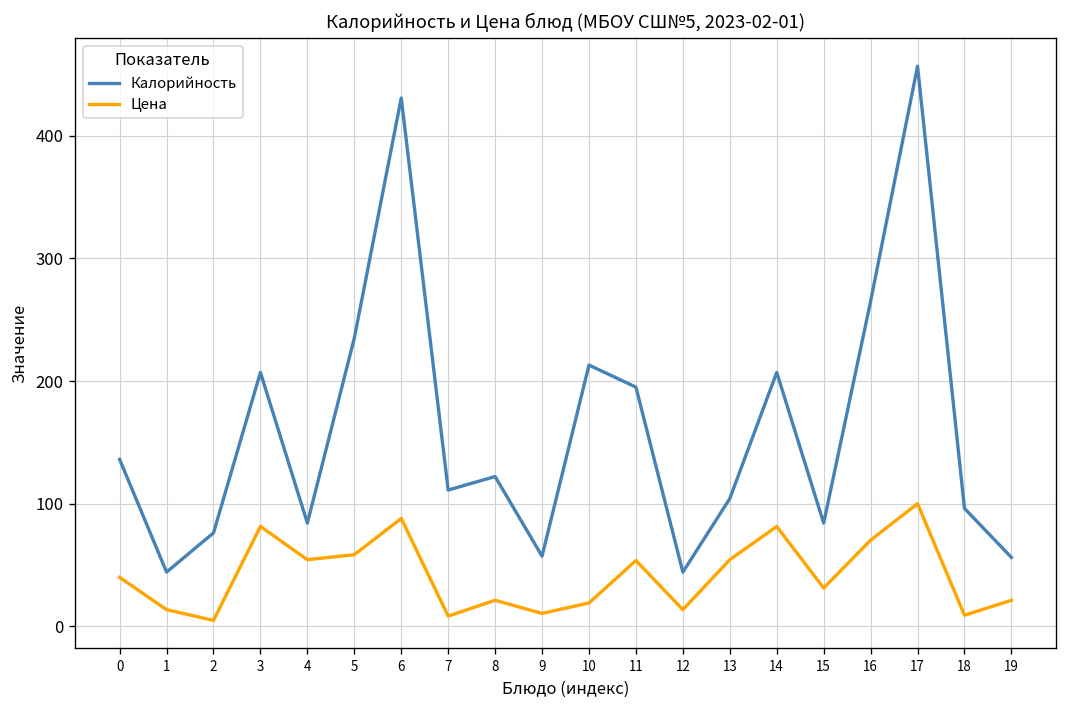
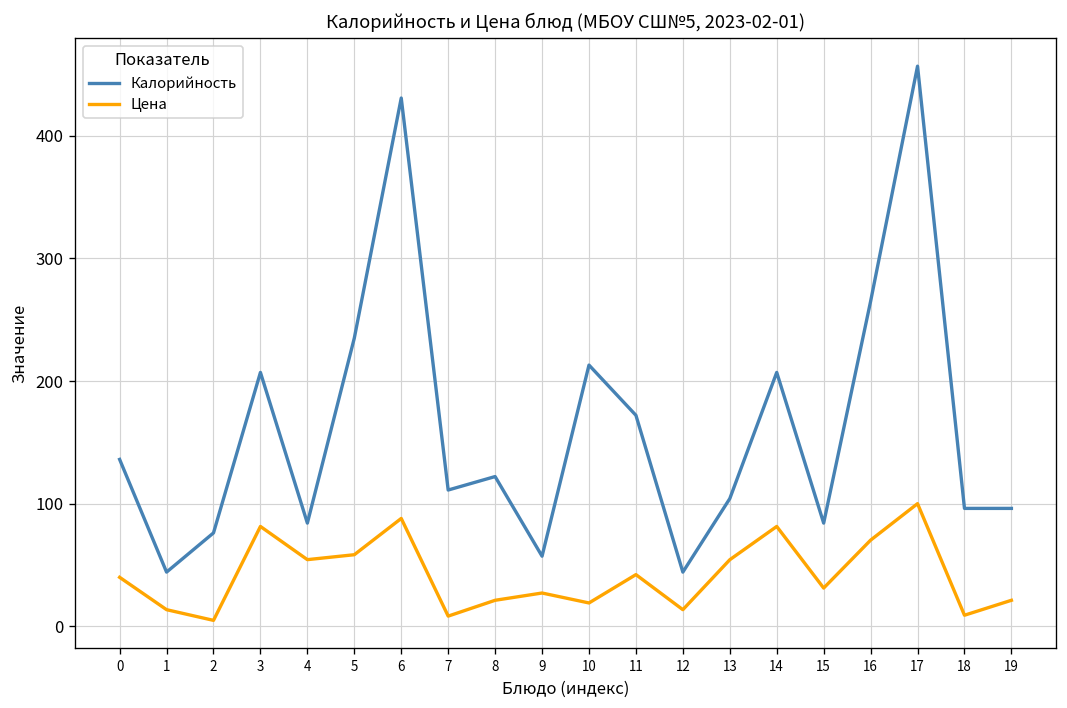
Цена, 9: 10 -> 27
Калорийность, 11: 195 -> 172
Цена, 11: 53 -> 42
Калорийность, 19: 56 -> 96
